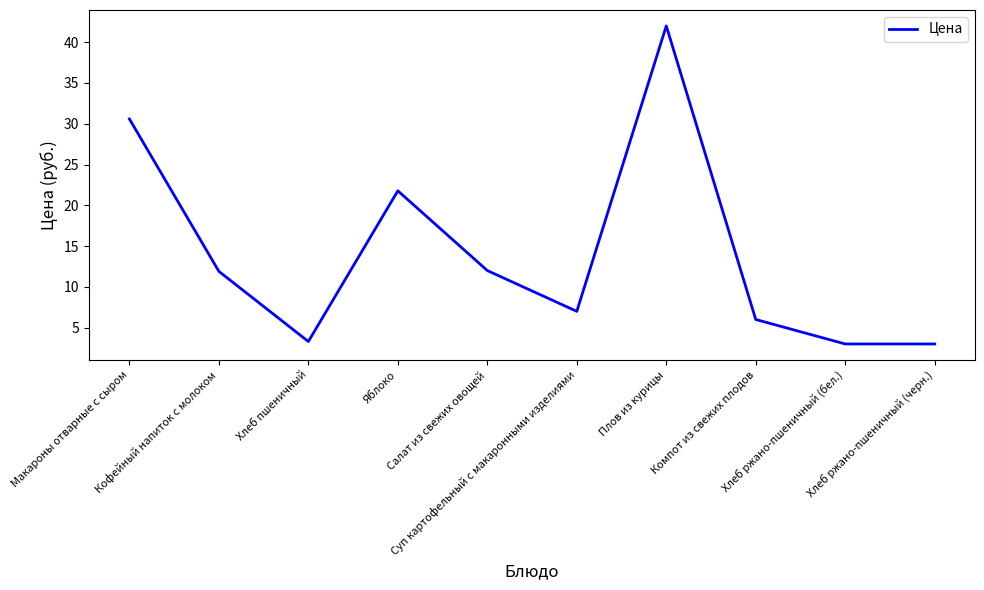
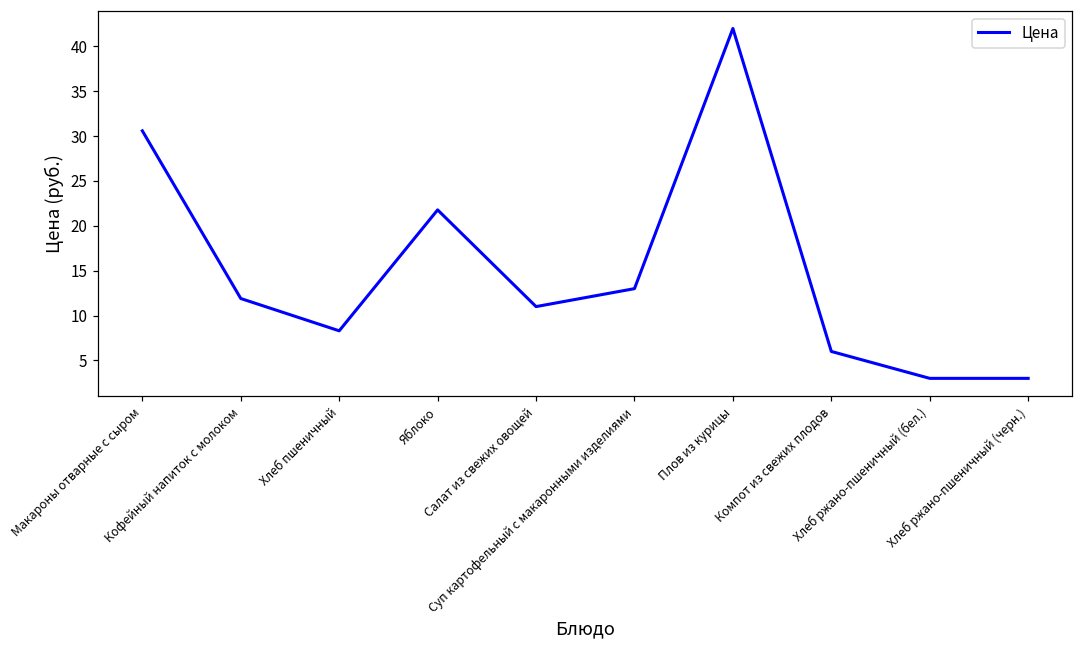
Хлеб пшеничный: 3 -> 8
Салат из свежих овощей: 12 -> 11
Суп картофельный с макаронными изделиями: 7 -> 13
